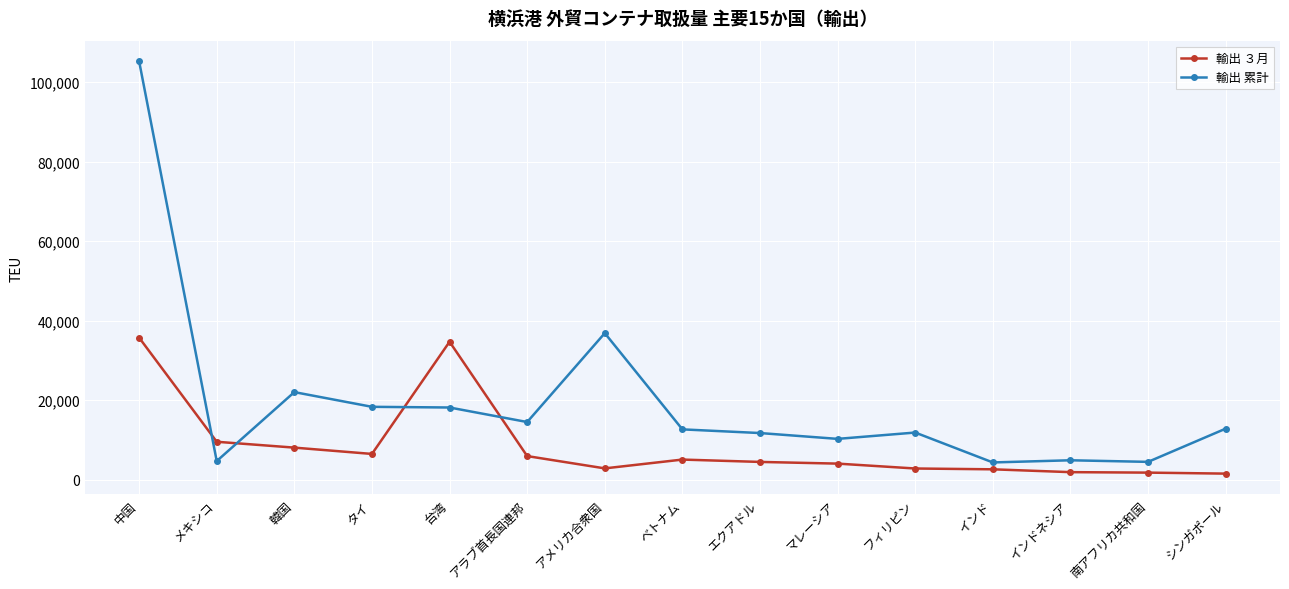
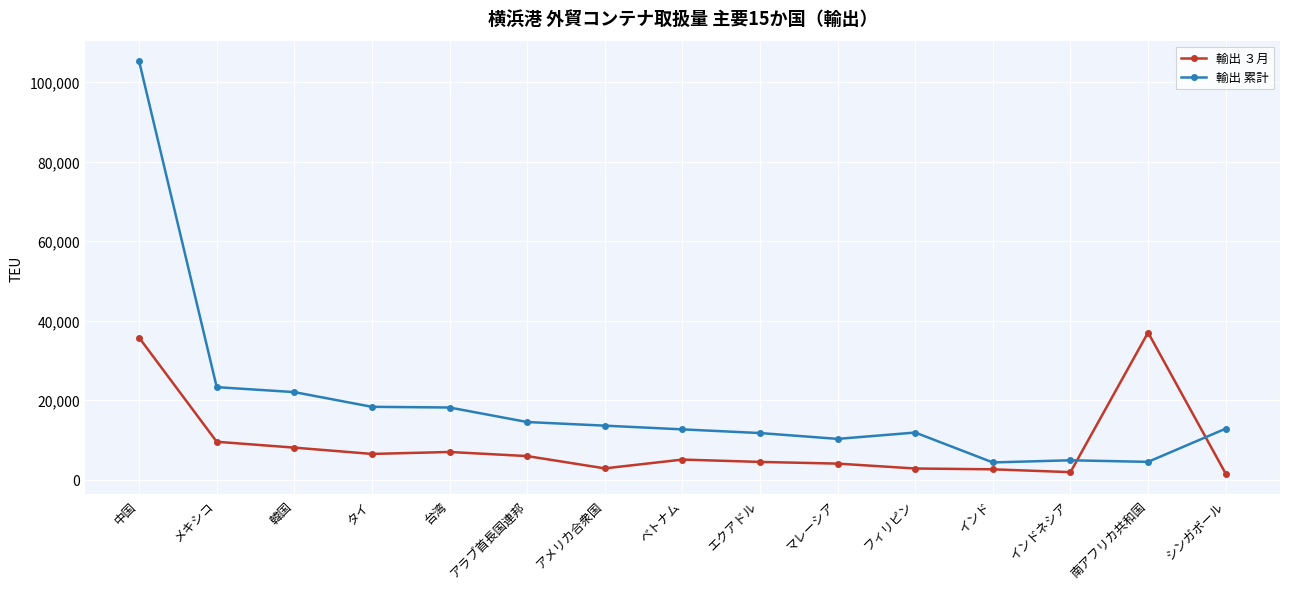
輸出 累計, メキシコ: 5,000 -> 23,000
輸出 ３月, 台湾: 35,000 -> 7,000
輸出 累計, アメリカ合衆国: 37,000 -> 14,000
輸出 ３月, 南アフリカ共和国: 2,000 -> 37,000
